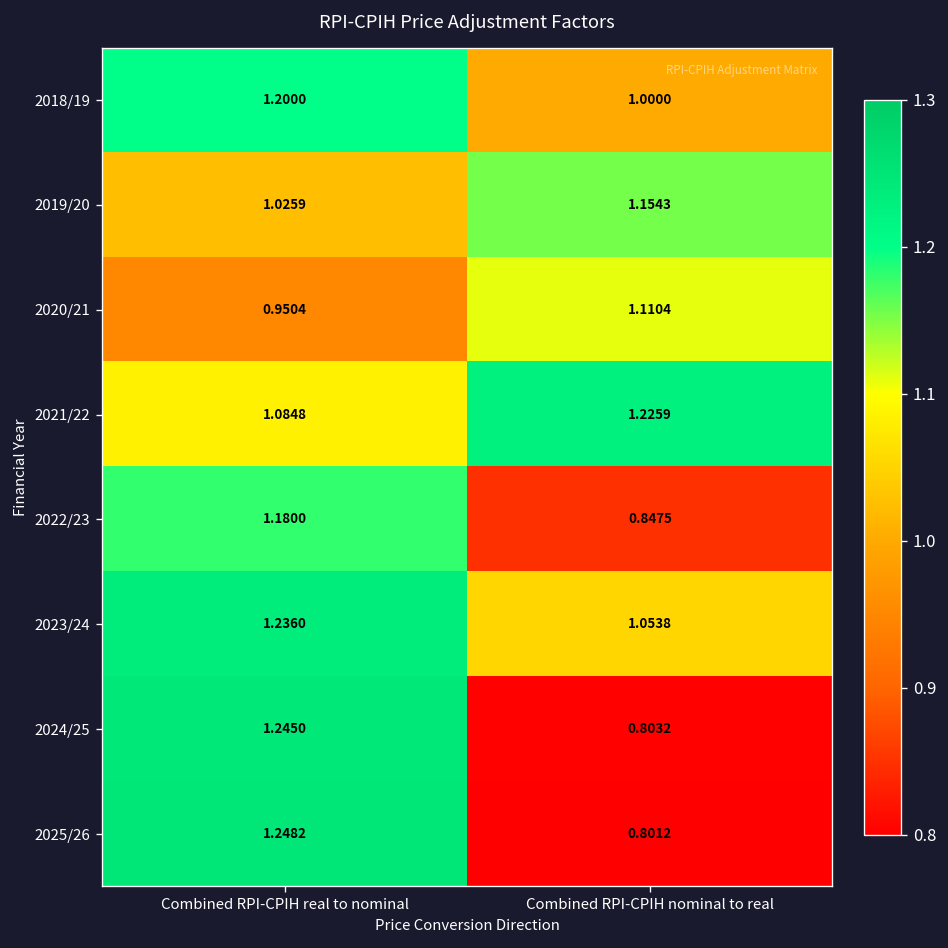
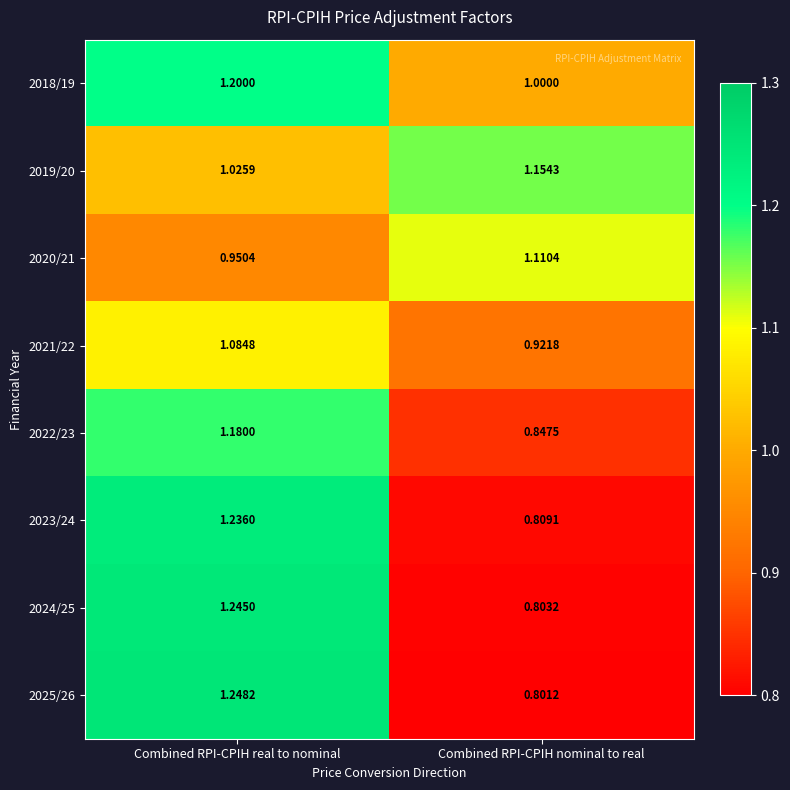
2021/22, Combined RPI-CPIH nominal to real: 1.2259 -> 0.9218
2023/24, Combined RPI-CPIH nominal to real: 1.0538 -> 0.8091
